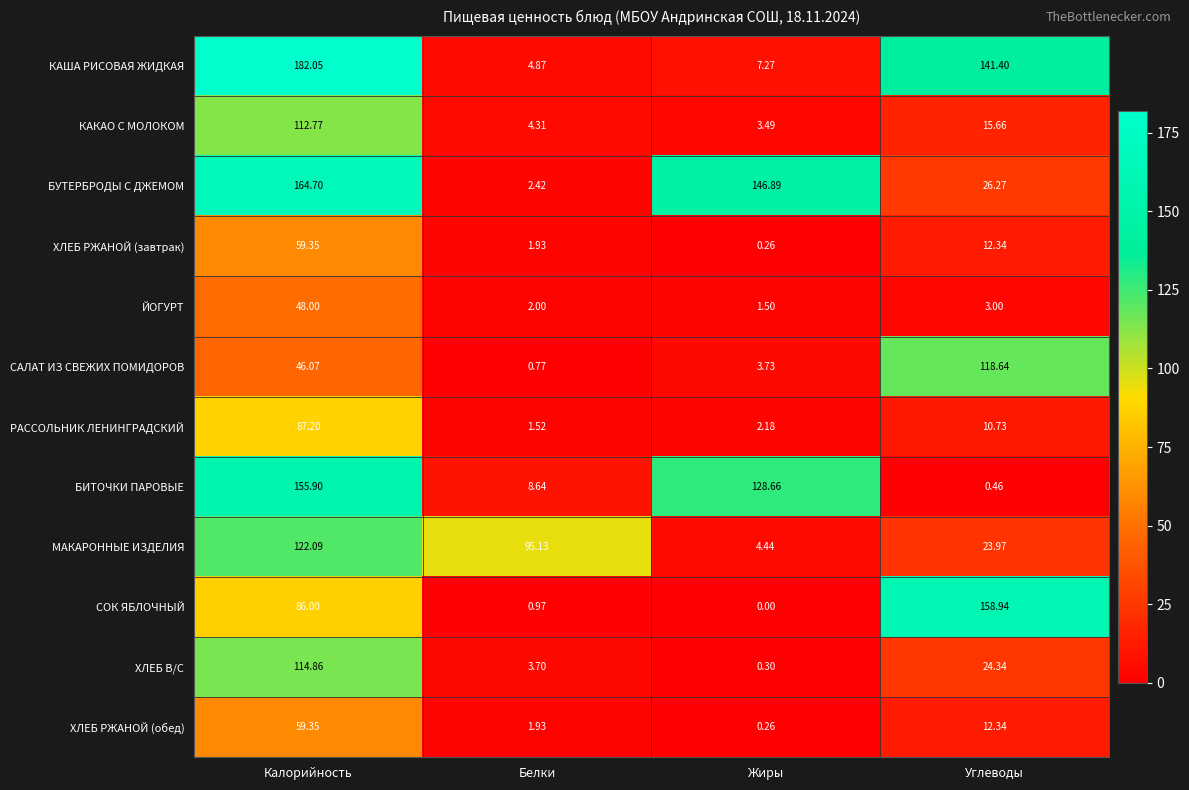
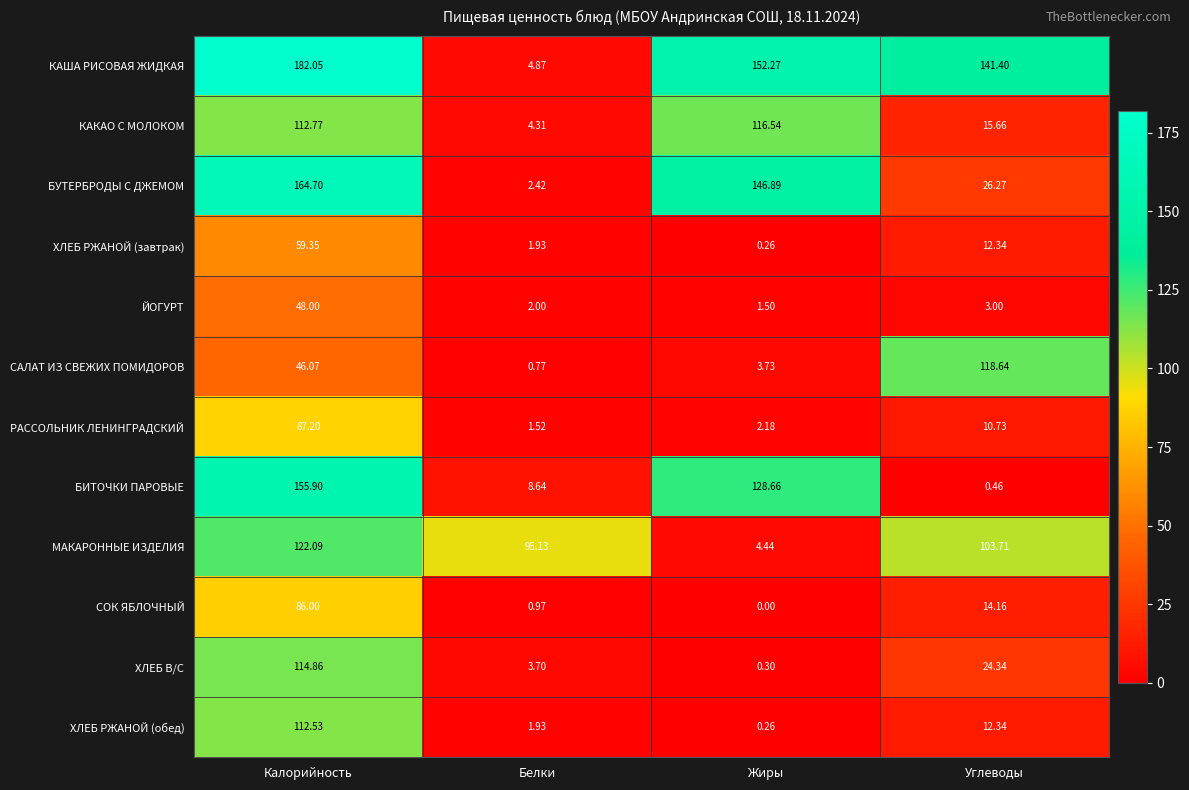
КАША РИСОВАЯ ЖИДКАЯ, Жиры: 7.27 -> 152.27
КАКАО С МОЛОКОМ, Жиры: 3.49 -> 116.54
МАКАРОННЫЕ ИЗДЕЛИЯ, Углеводы: 23.97 -> 103.71
СОК ЯБЛОЧНЫЙ, Углеводы: 158.94 -> 14.16
ХЛЕБ РЖАНОЙ (обед), Калорийность: 59.35 -> 112.53
